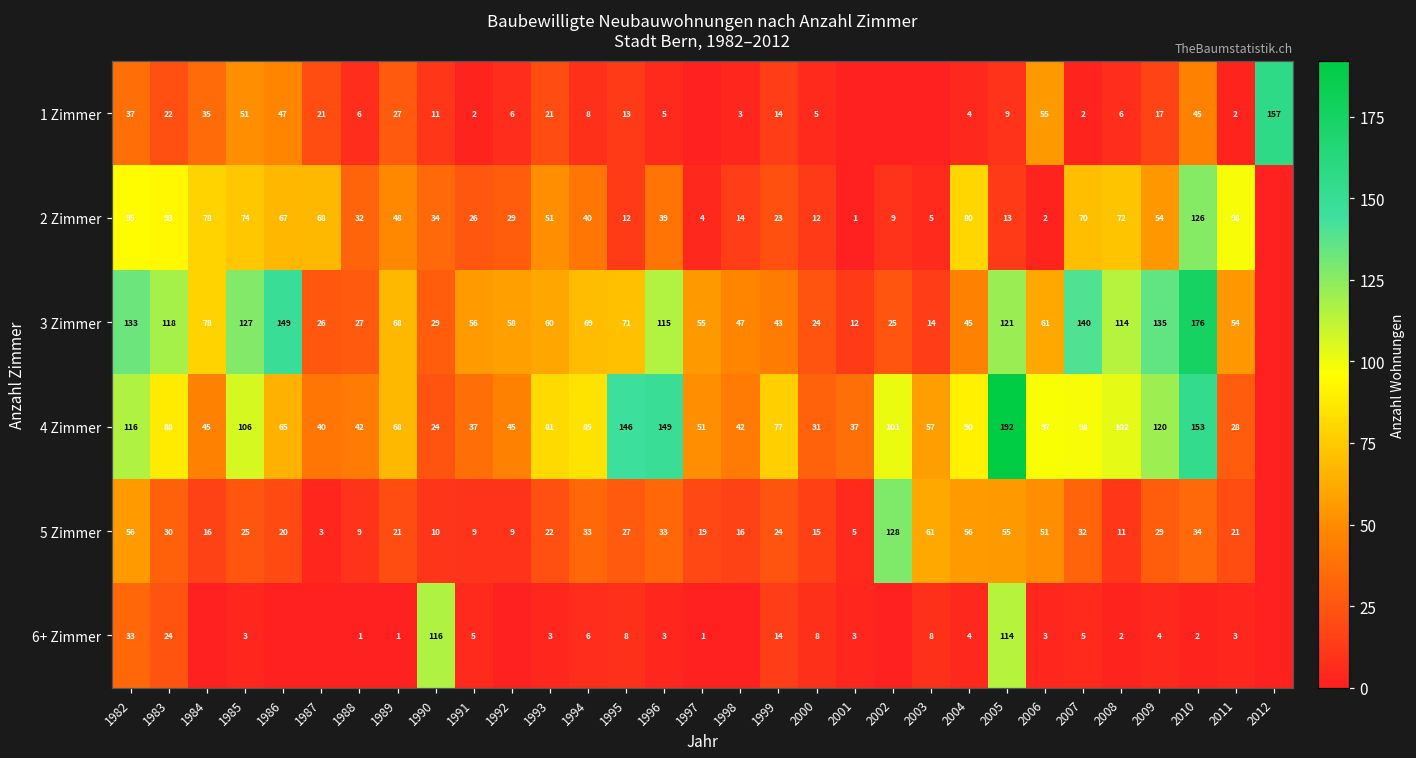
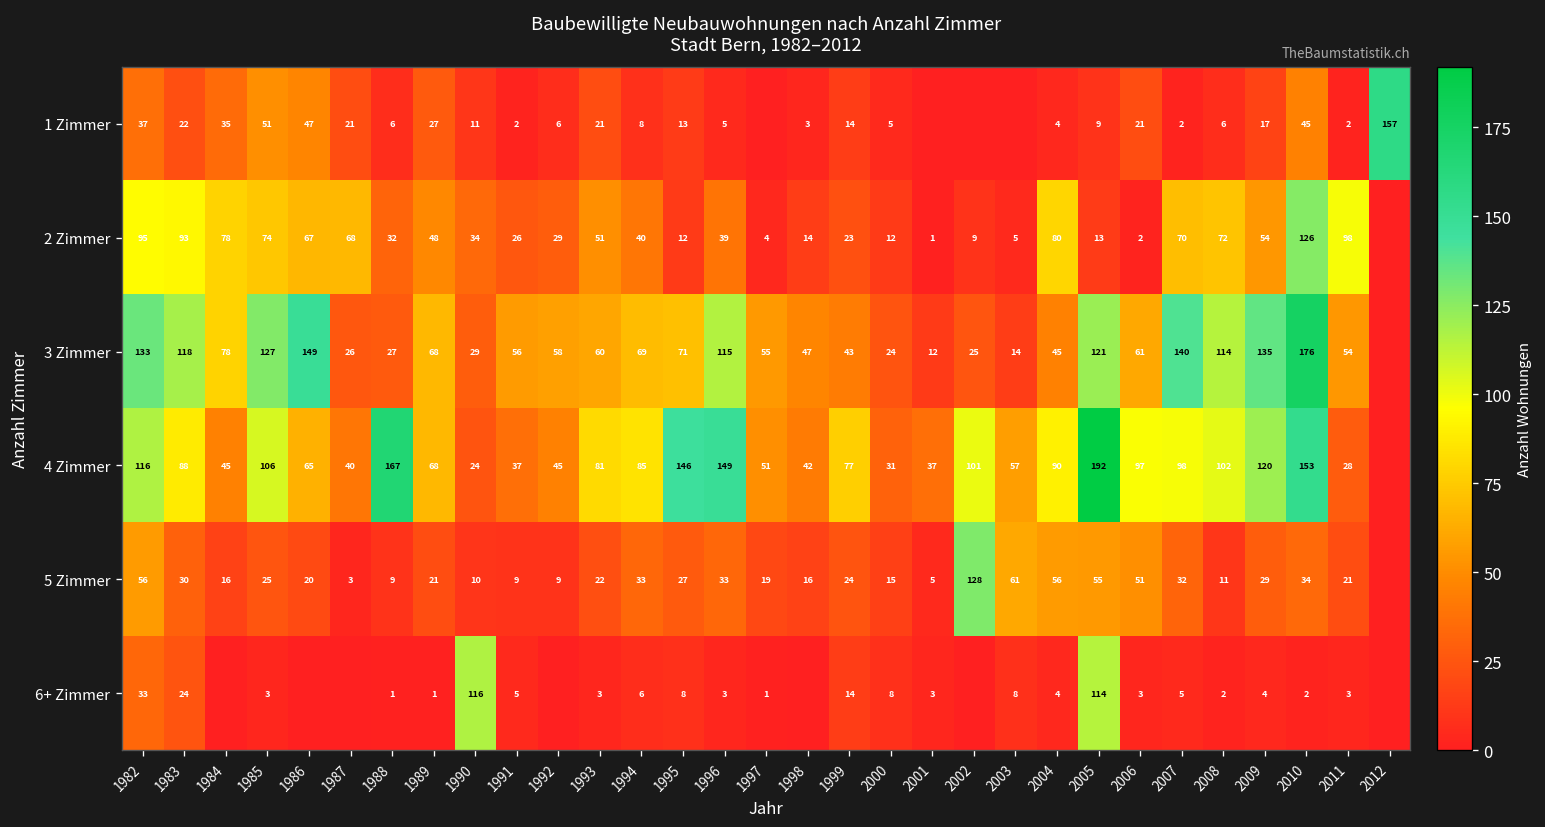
1 Zimmer, 2006: 55 -> 21
4 Zimmer, 1988: 42 -> 167
